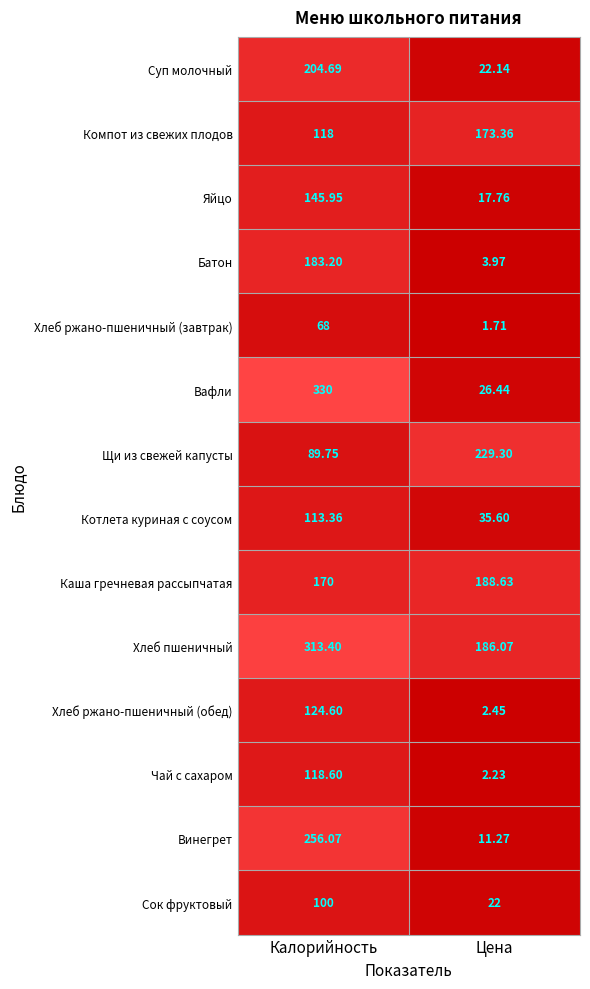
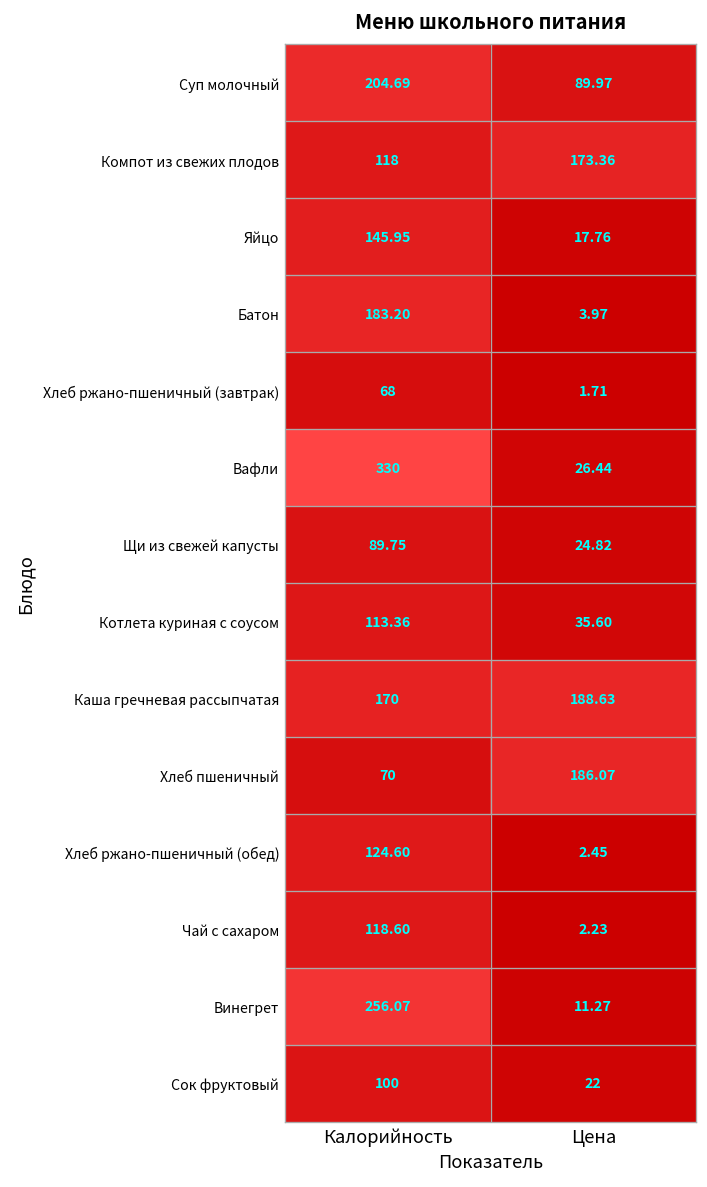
Суп молочный, Цена: 22.14 -> 89.97
Щи из свежей капусты, Цена: 229.30 -> 24.82
Хлеб пшеничный, Калорийность: 313.40 -> 70
